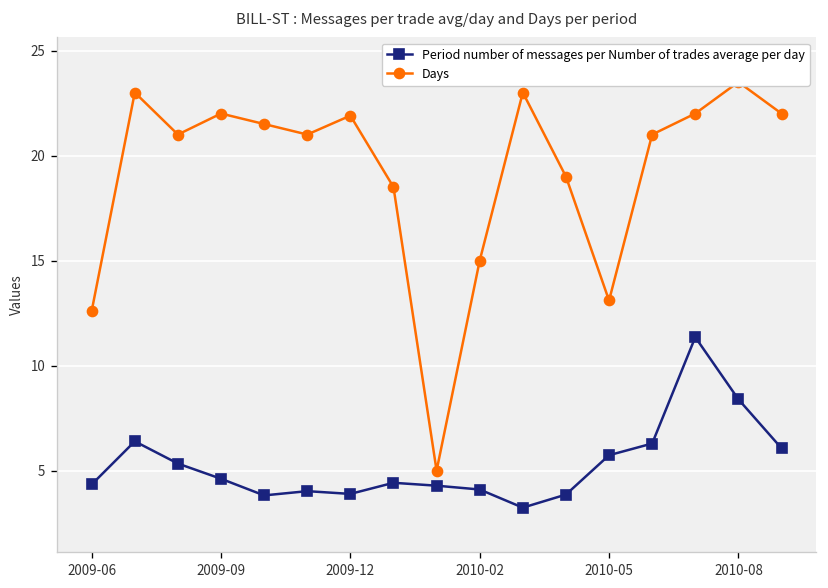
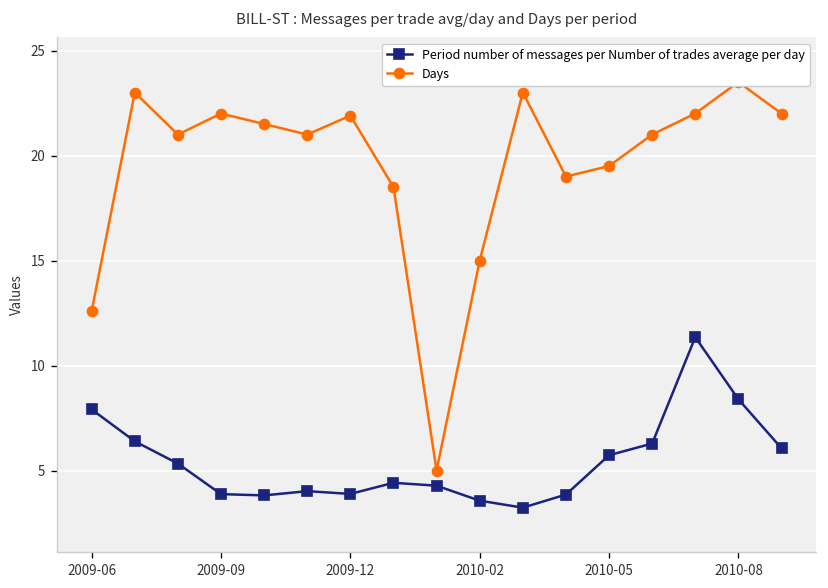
Period number of messages per Number of trades average per day, 2009-06: 4.3 -> 7.9
Period number of messages per Number of trades average per day, 2009-09: 4.6 -> 3.9
Period number of messages per Number of trades average per day, 2010-02: 4.1 -> 3.6
Days, 2010-05: 13.1 -> 19.5
